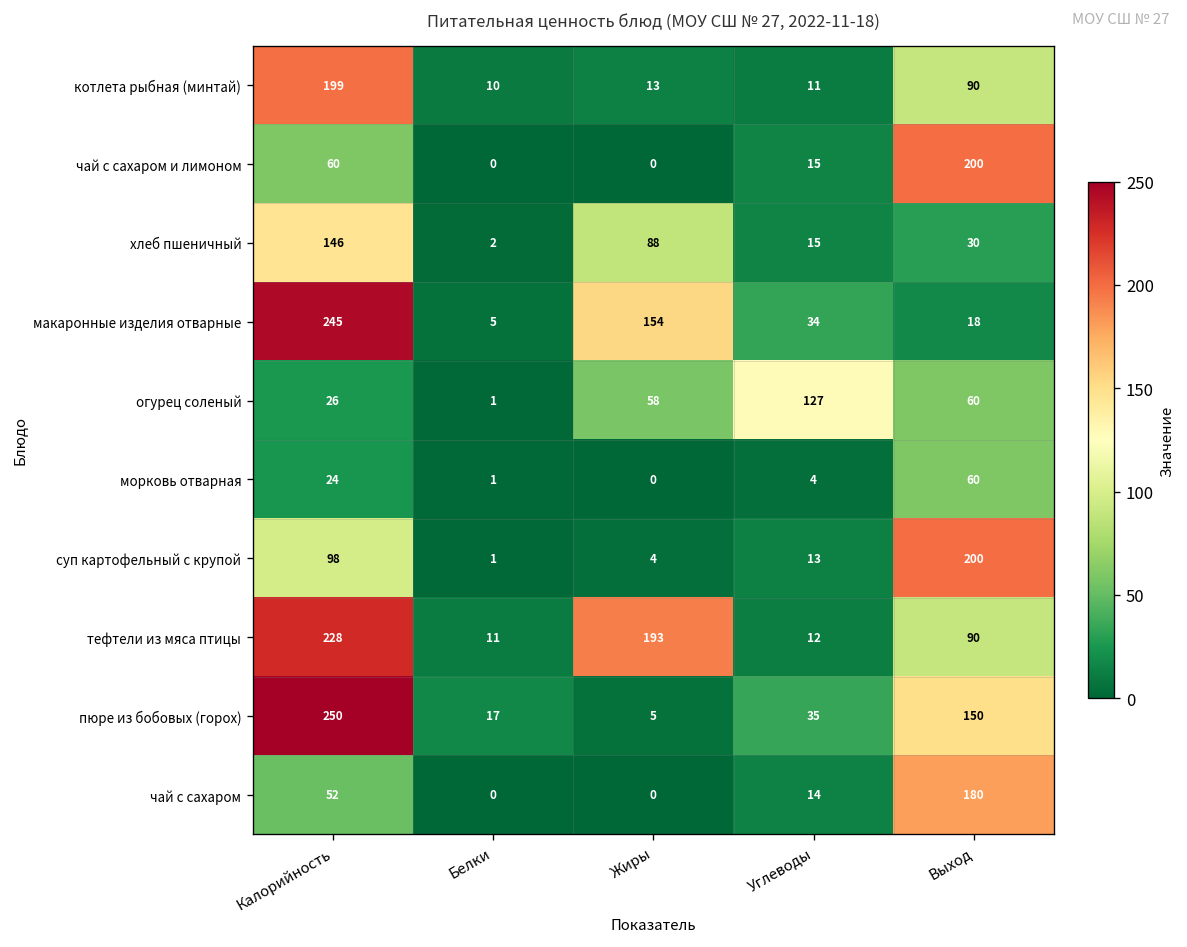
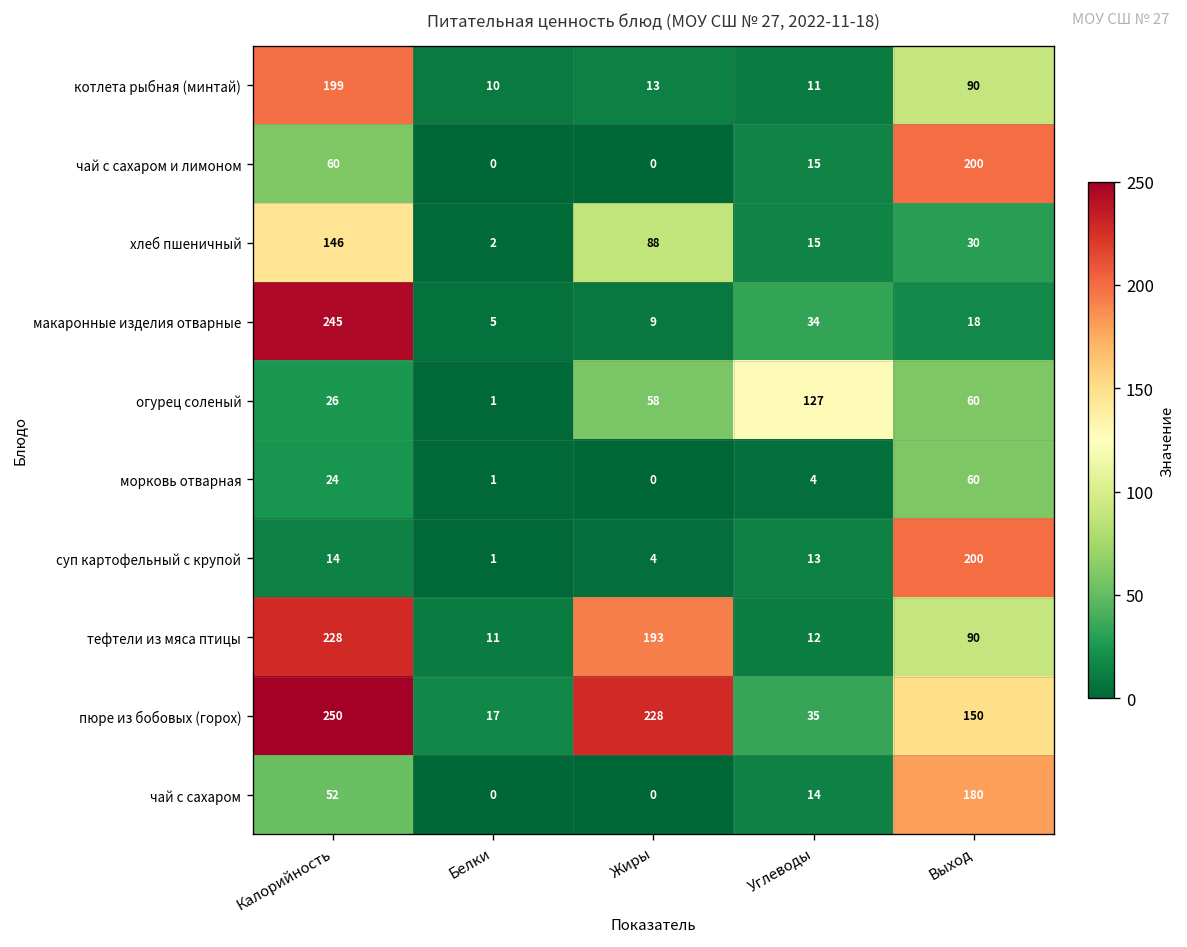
макаронные изделия отварные, Жиры: 154 -> 9
суп картофельный с крупой, Калорийность: 98 -> 14
пюре из бобовых (горох), Жиры: 5 -> 228
